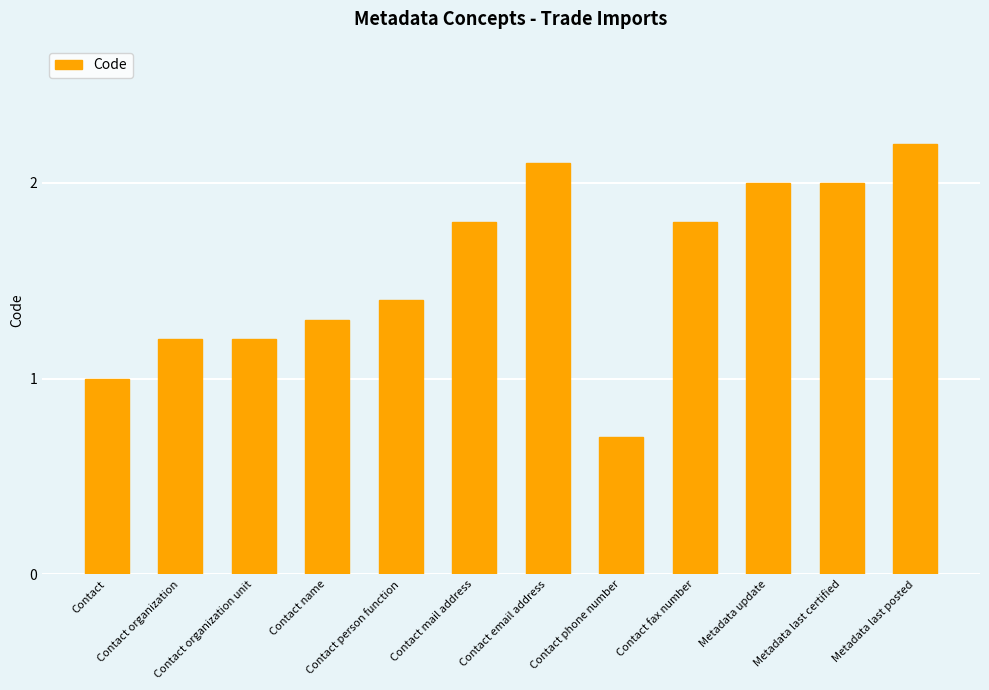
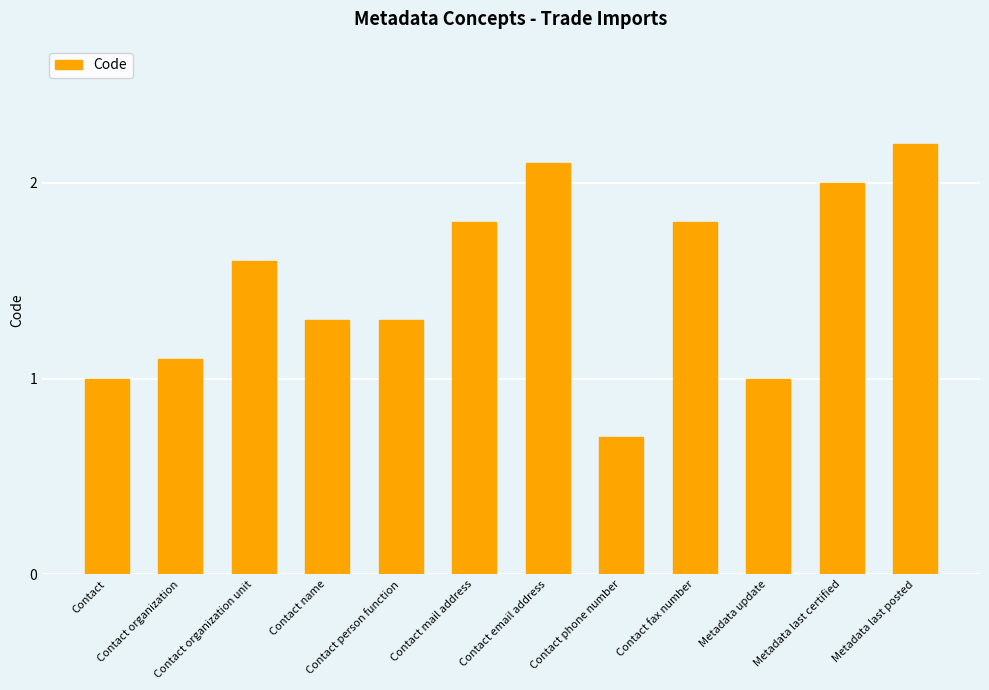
Contact organization: 1.2 -> 1.1
Contact organization unit: 1.2 -> 1.6
Contact person function: 1.4 -> 1.3
Metadata update: 2 -> 1
